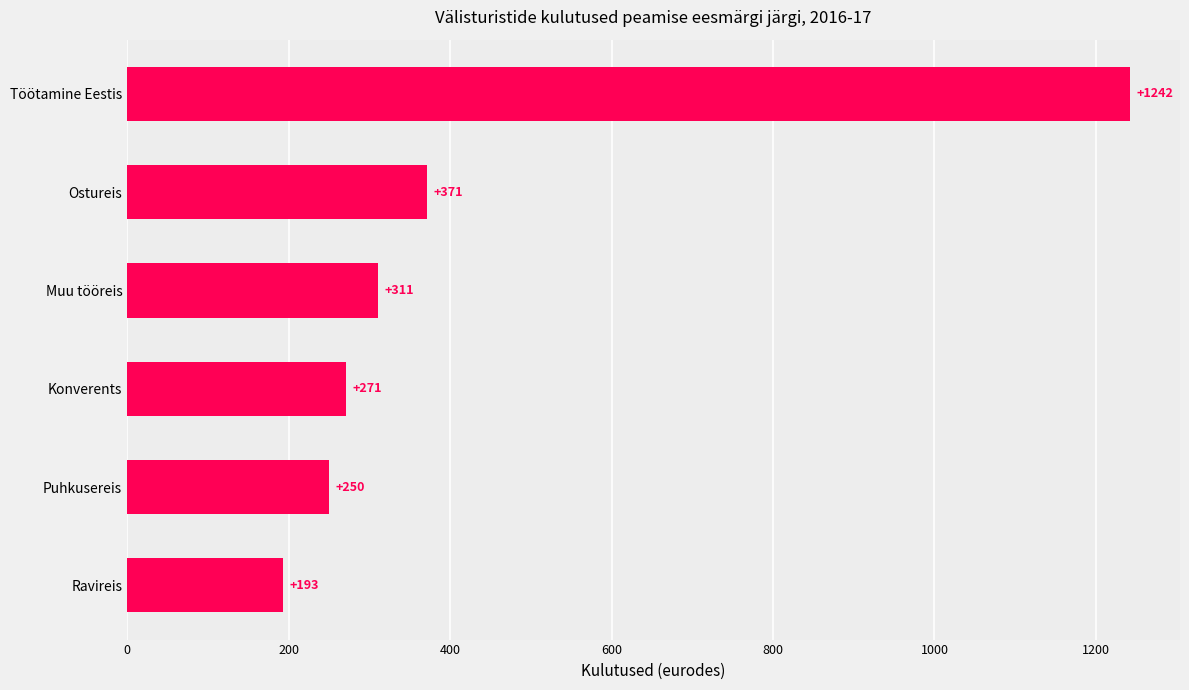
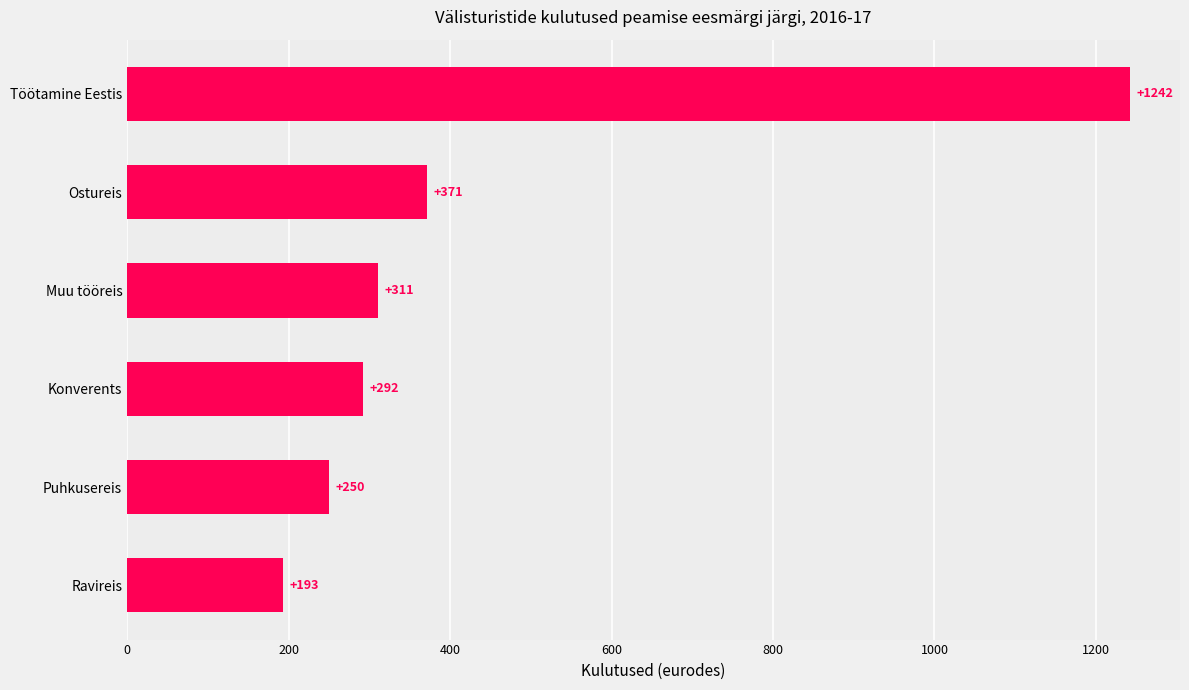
Konverents: +271 -> +292
